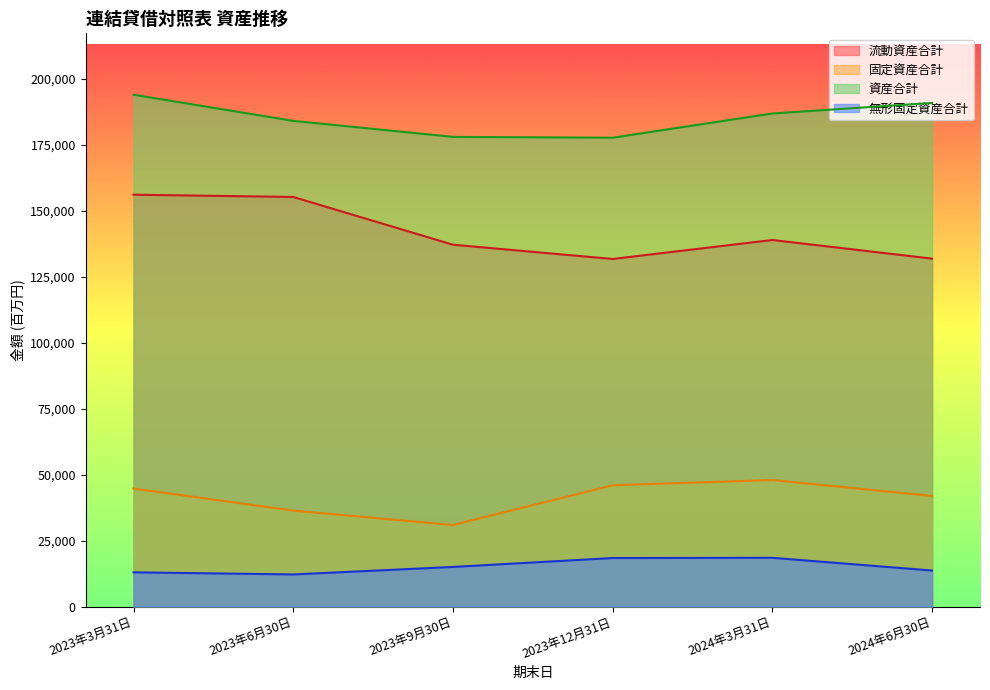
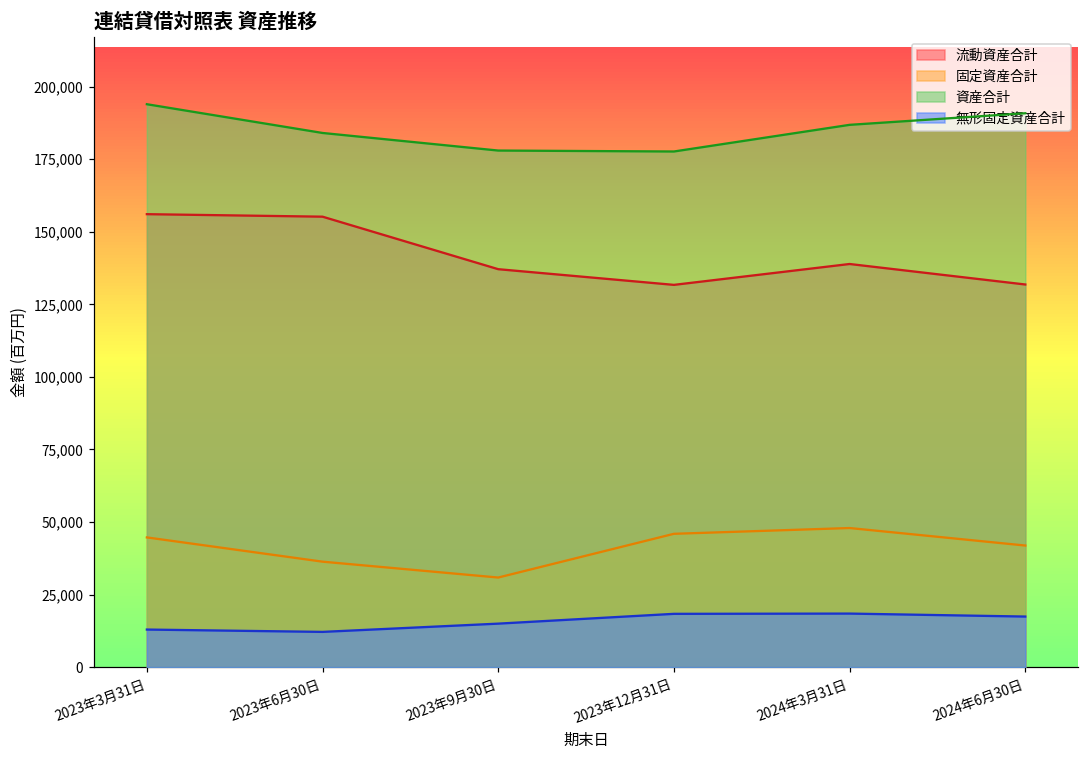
無形固定資産合計, 2024年6月30日: 14,000 -> 17,000
